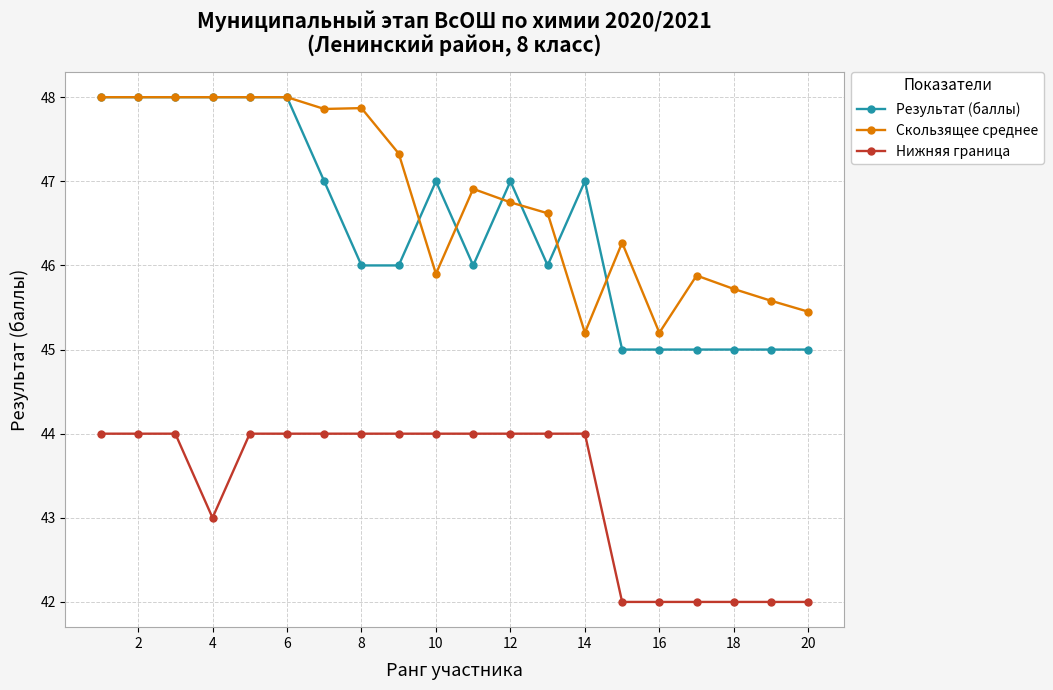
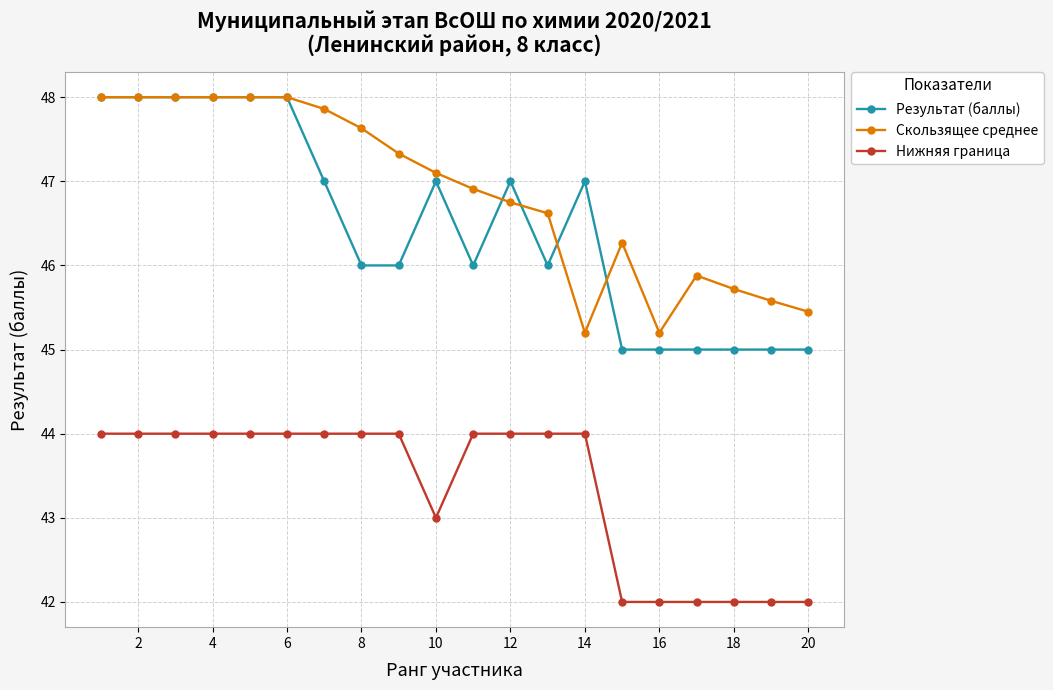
Нижняя граница, 4: 43 -> 44
Скользящее среднее, 8: 47.9 -> 47.6
Скользящее среднее, 10: 45.9 -> 47.1
Нижняя граница, 10: 44 -> 43
